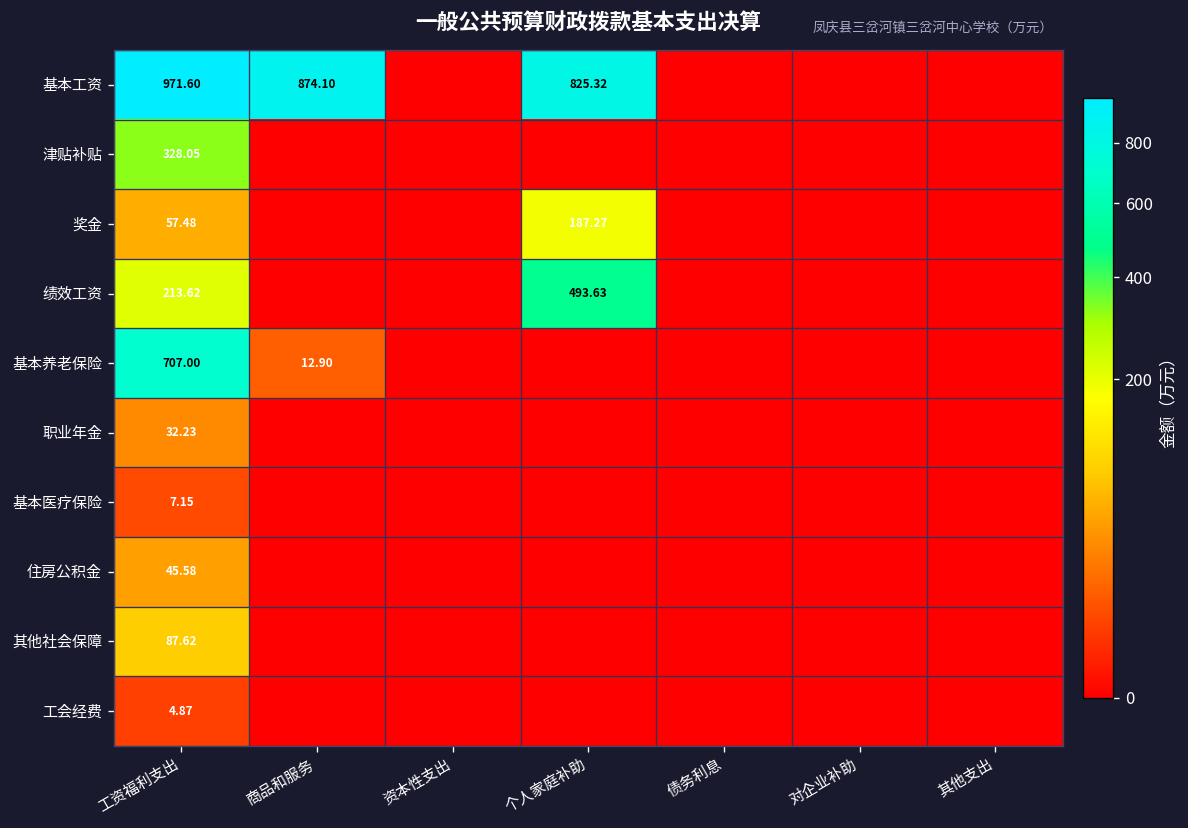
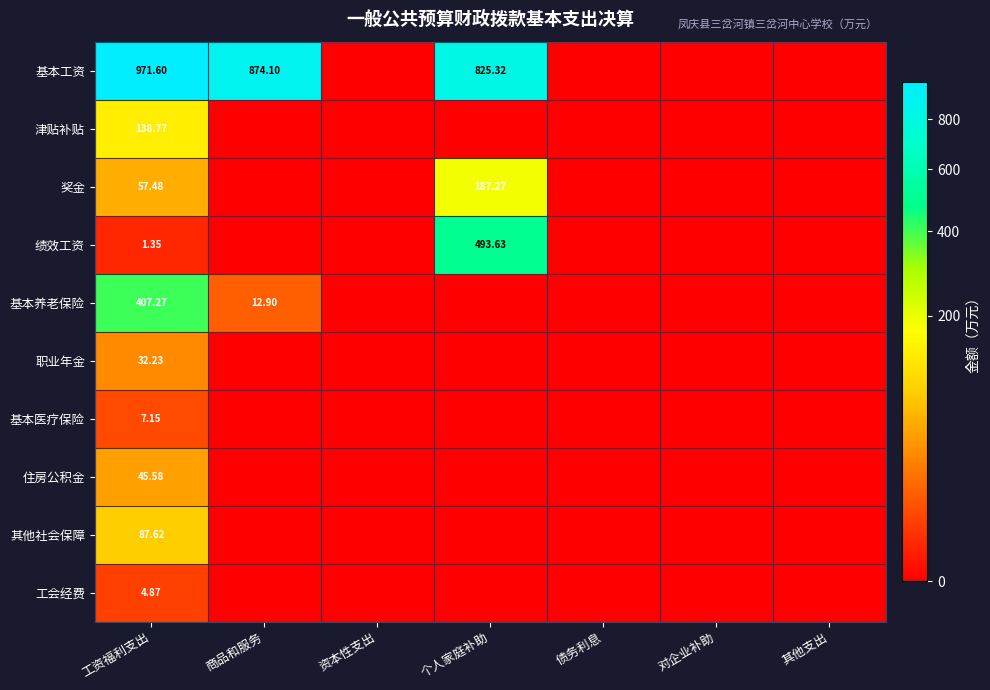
津贴补贴, 工资福利支出: 328.05 -> 138.77
绩效工资, 工资福利支出: 213.62 -> 1.35
基本养老保险, 工资福利支出: 707.00 -> 407.27
